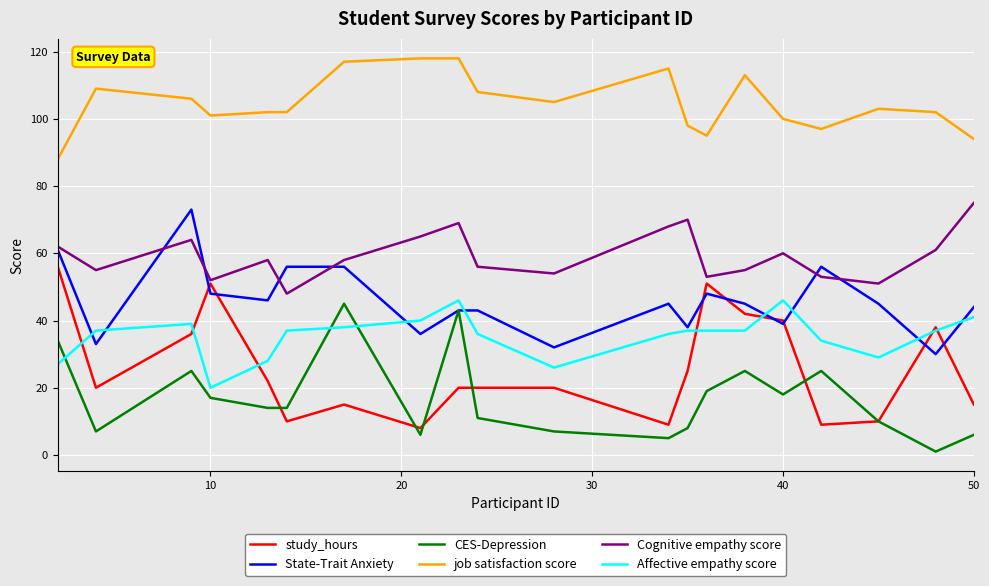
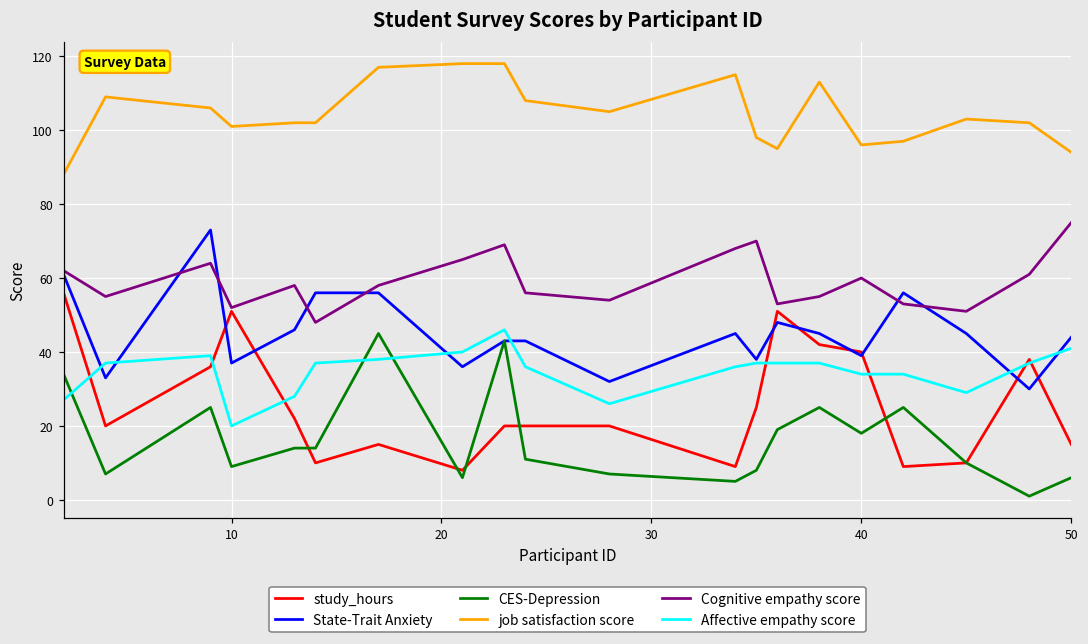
State-Trait Anxiety, 10: 48 -> 37
CES-Depression, 10: 17 -> 9
job satisfaction score, 40: 100 -> 96
Affective empathy score, 40: 46 -> 34
